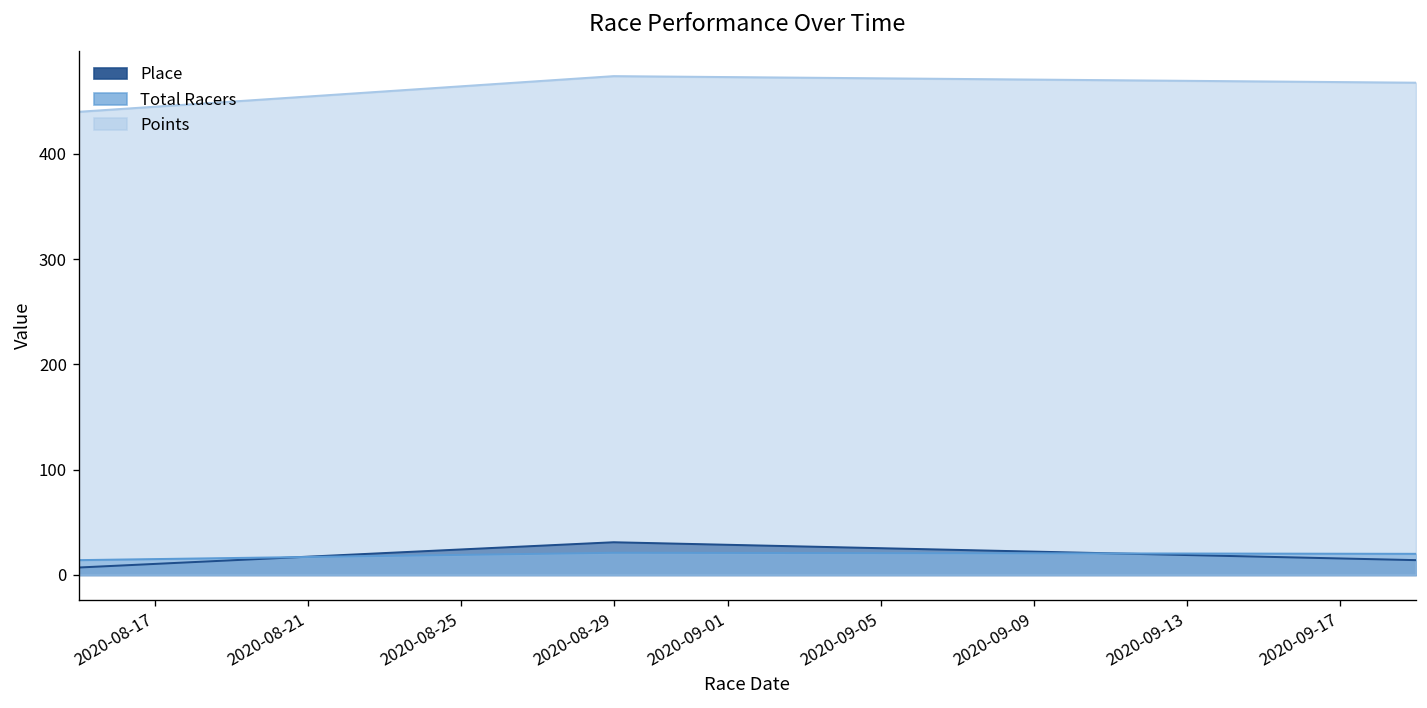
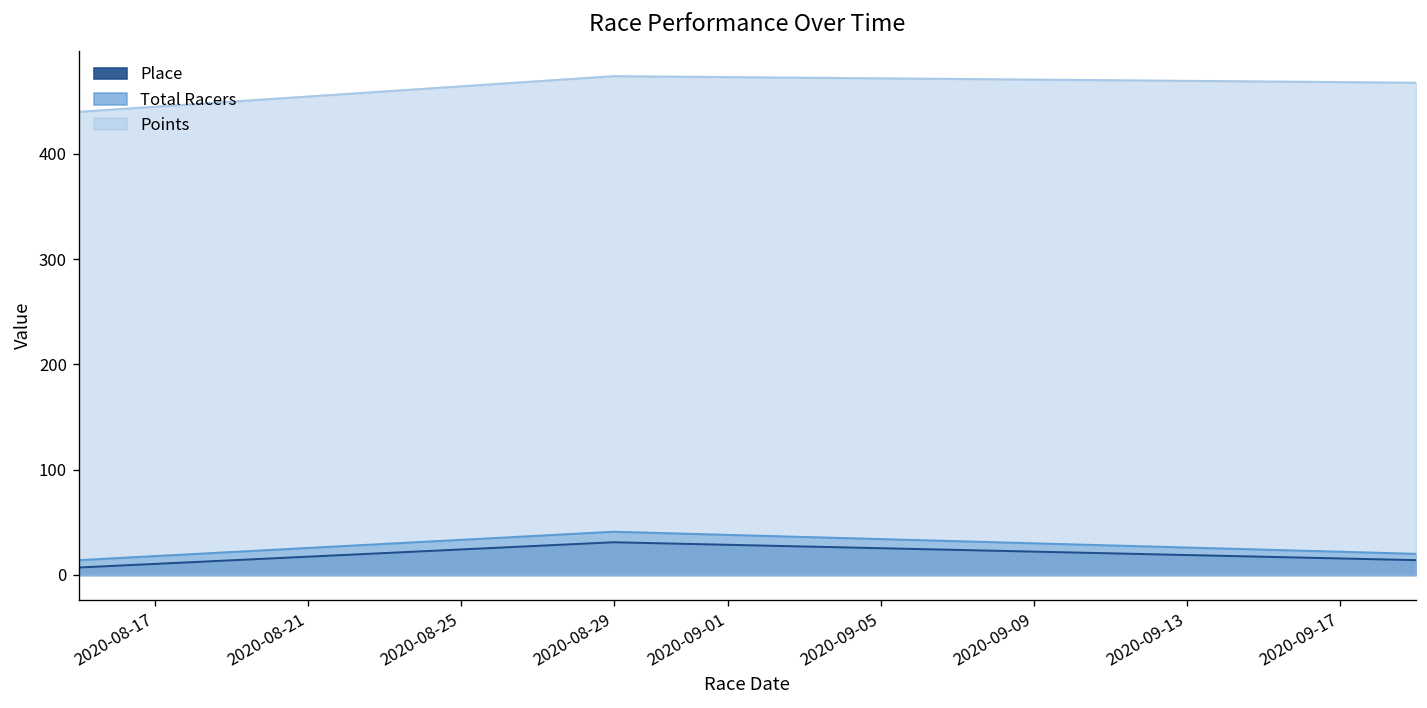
Total Racers, 2020-08-29: 20 -> 40
